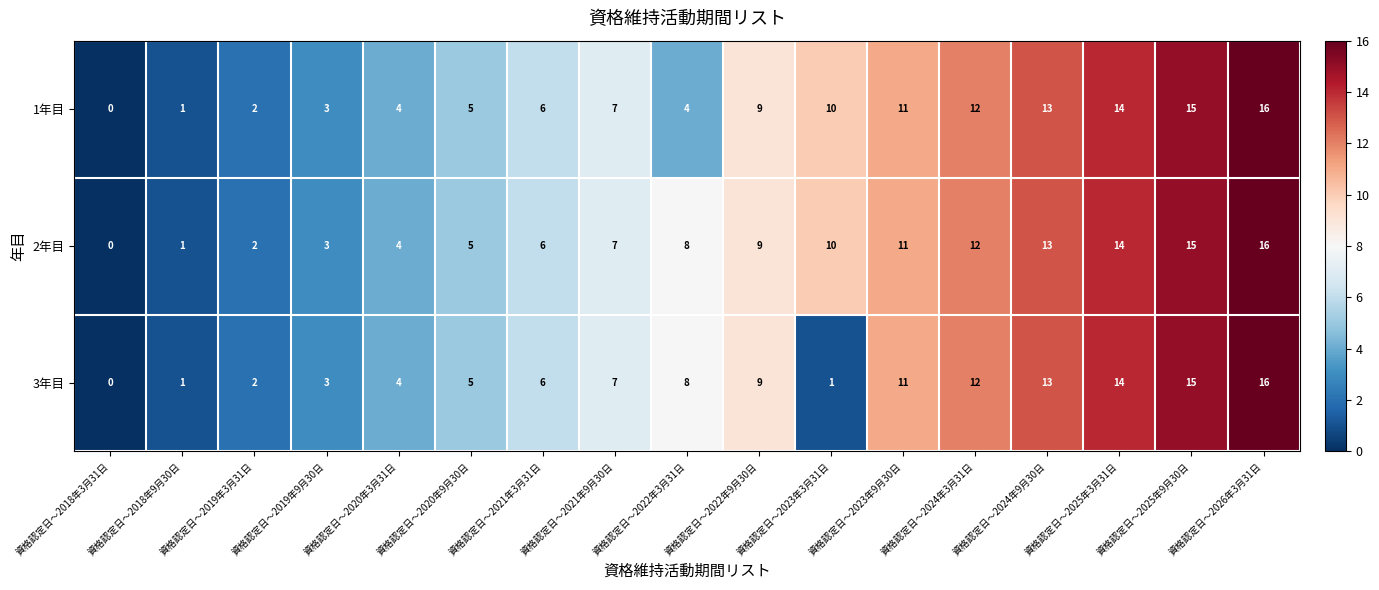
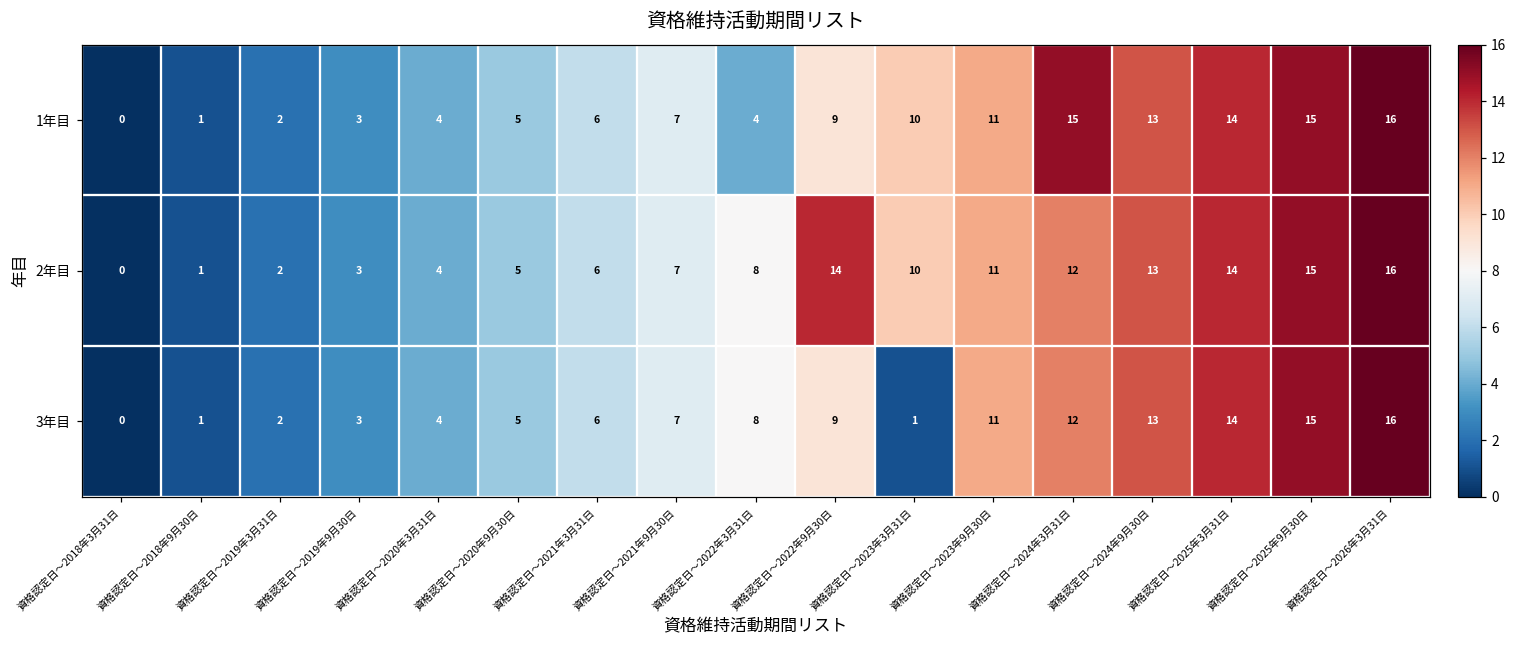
1年目, 資格認定日～2024年3月31日: 12 -> 15
2年目, 資格認定日～2022年9月30日: 9 -> 14
